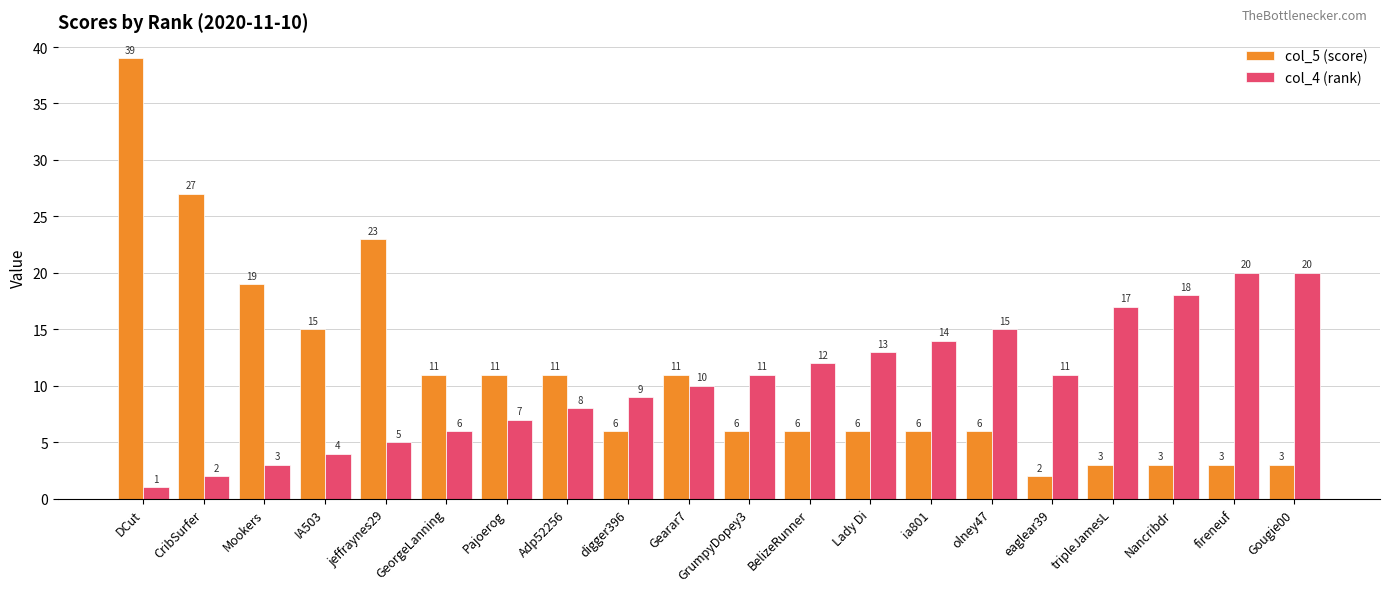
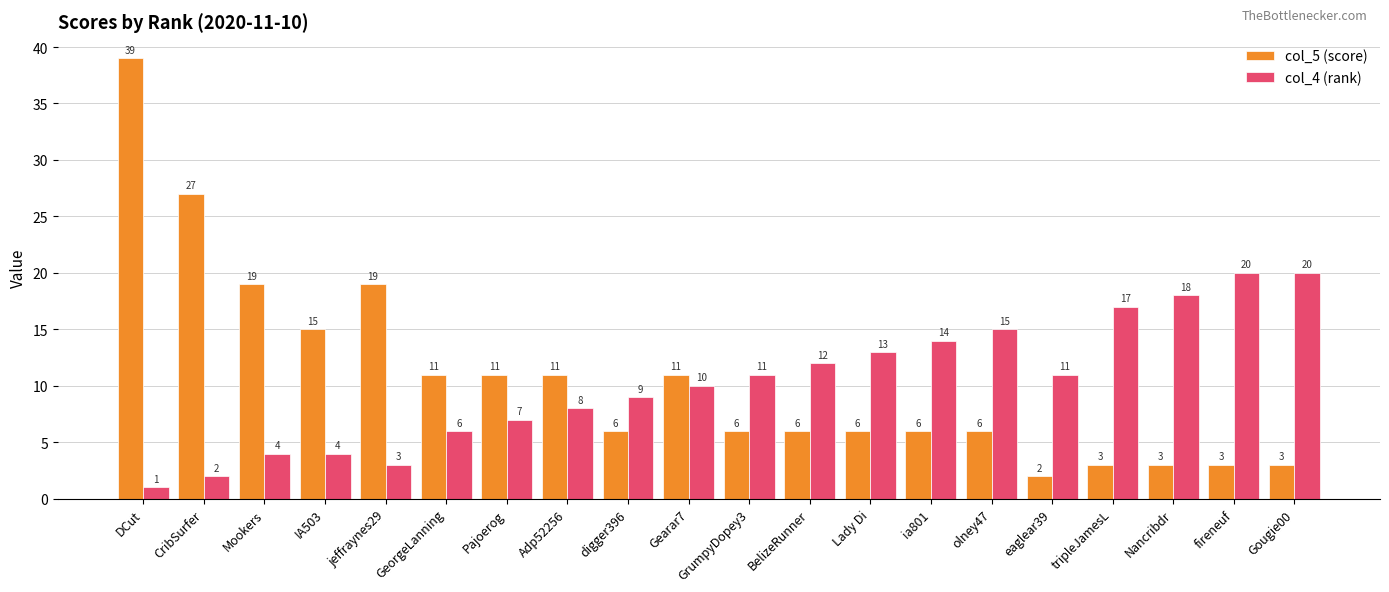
col_4 (rank), Mookers: 3 -> 4
col_5 (score), jeffraynes29: 23 -> 19
col_4 (rank), jeffraynes29: 5 -> 3
